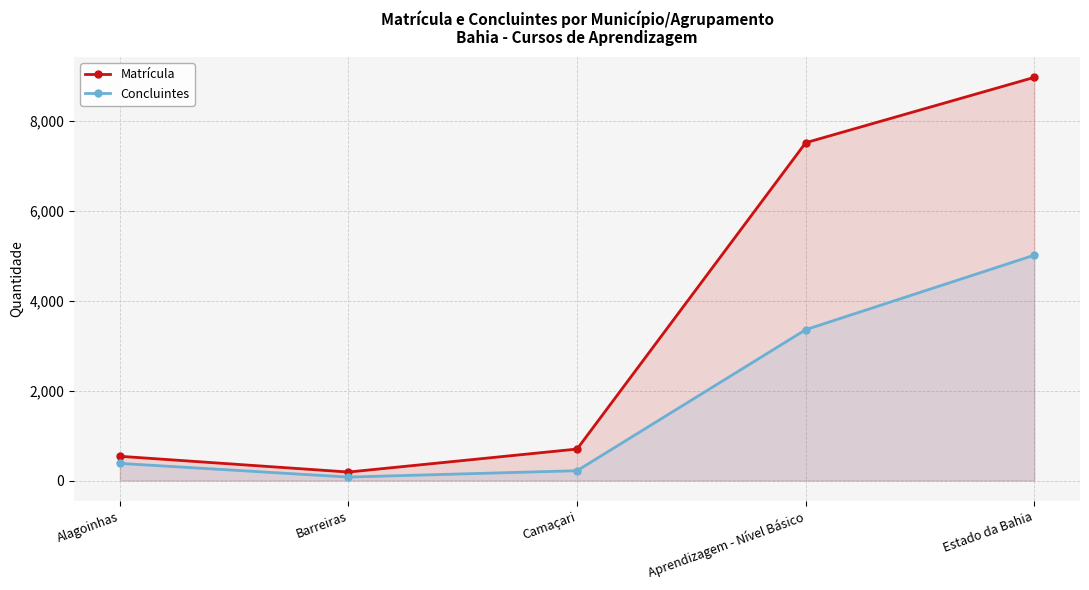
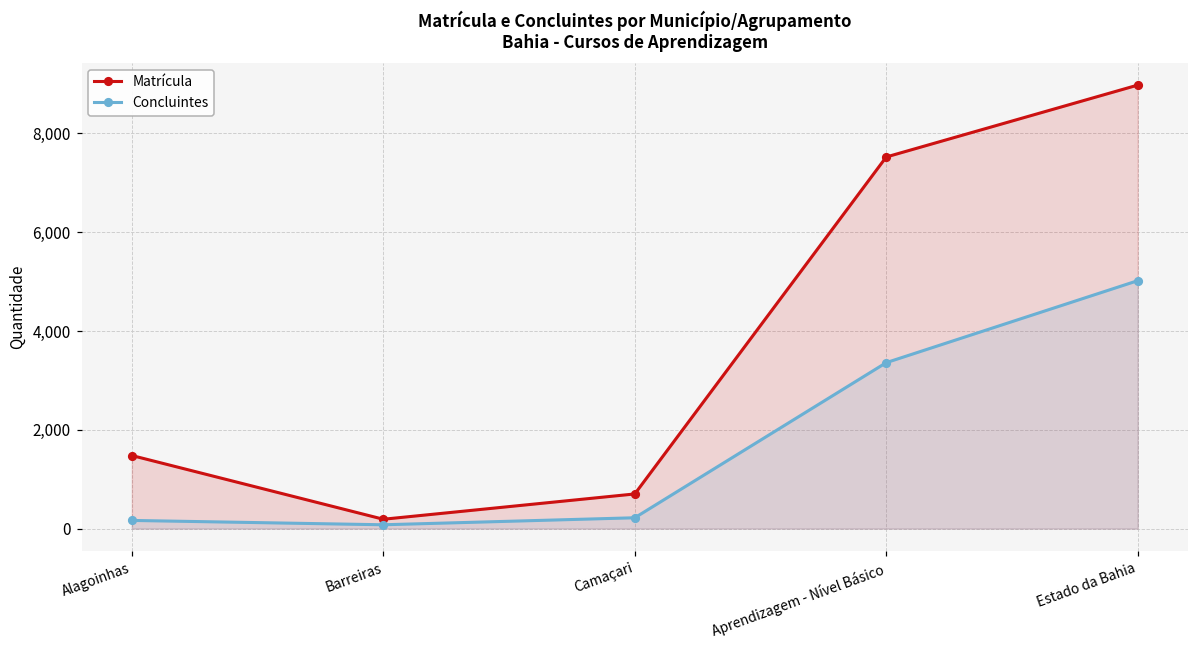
Matrícula, Alagoinhas: 500 -> 1,500
Concluintes, Alagoinhas: 400 -> 200
